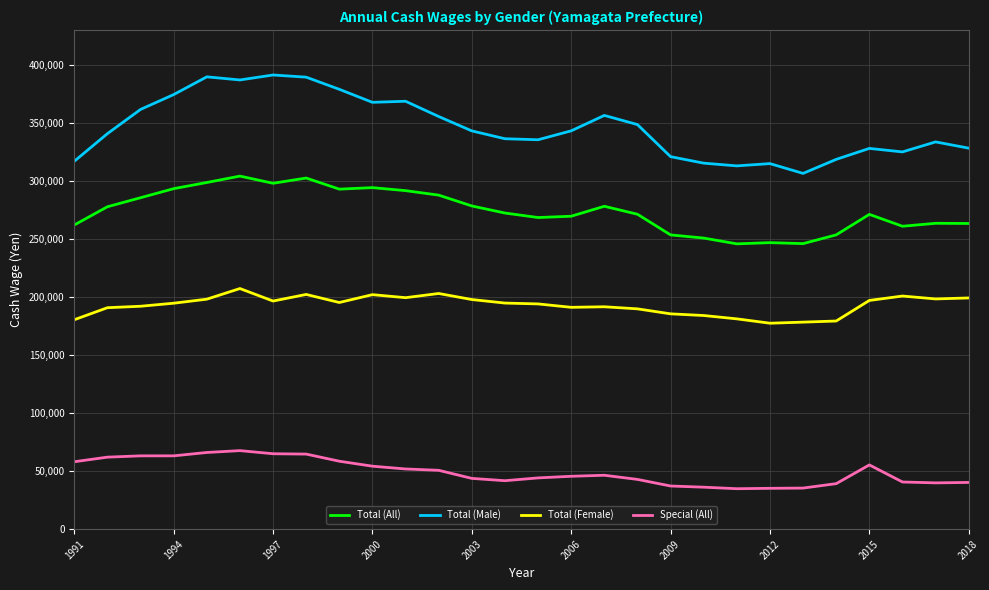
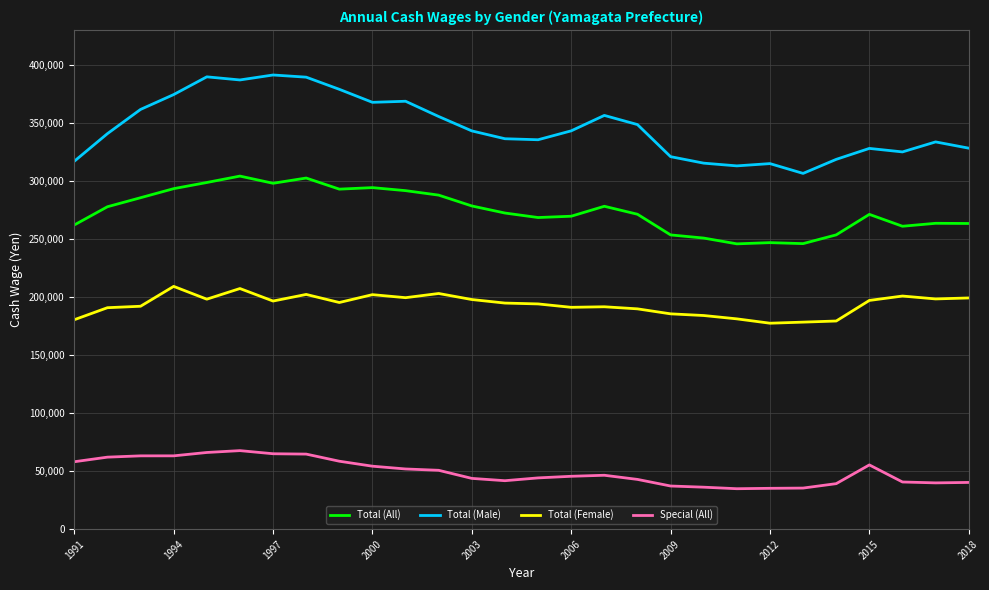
Total (Female), 1994: 195,000 -> 209,000
